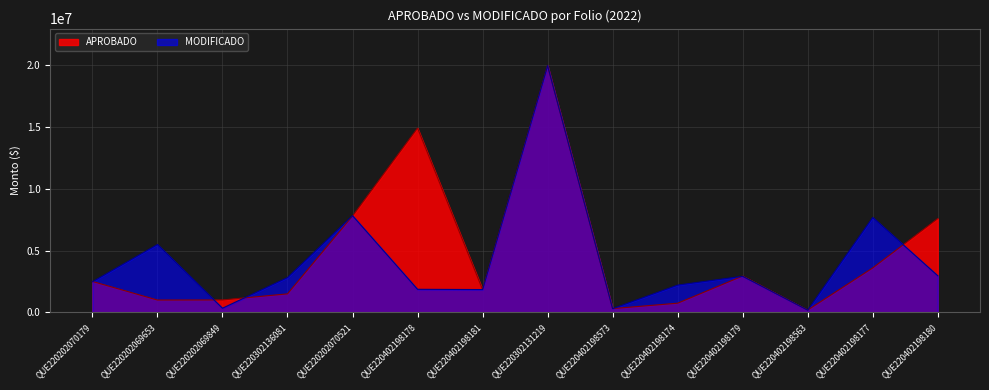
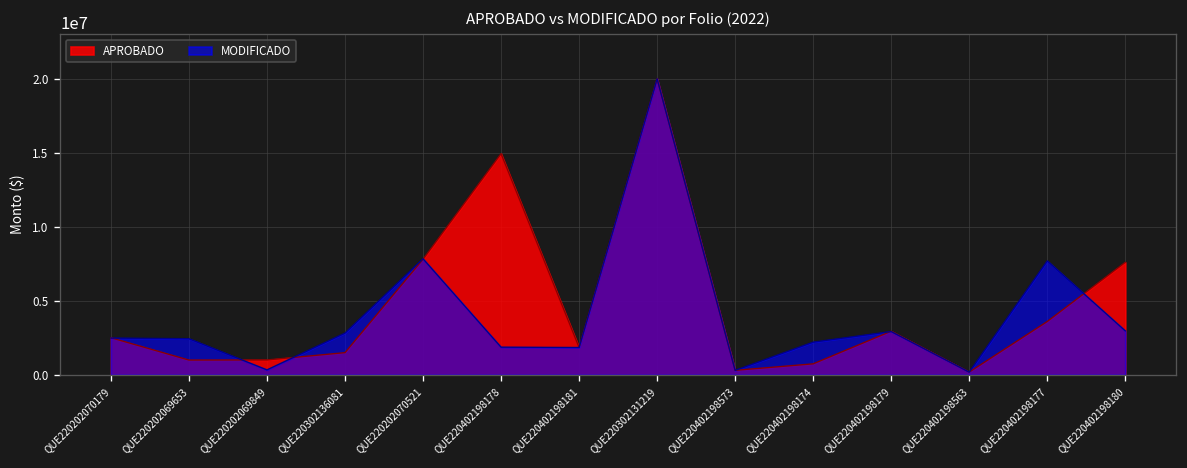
MODIFICADO, QUE220202069653: 5500000 -> 2400000
